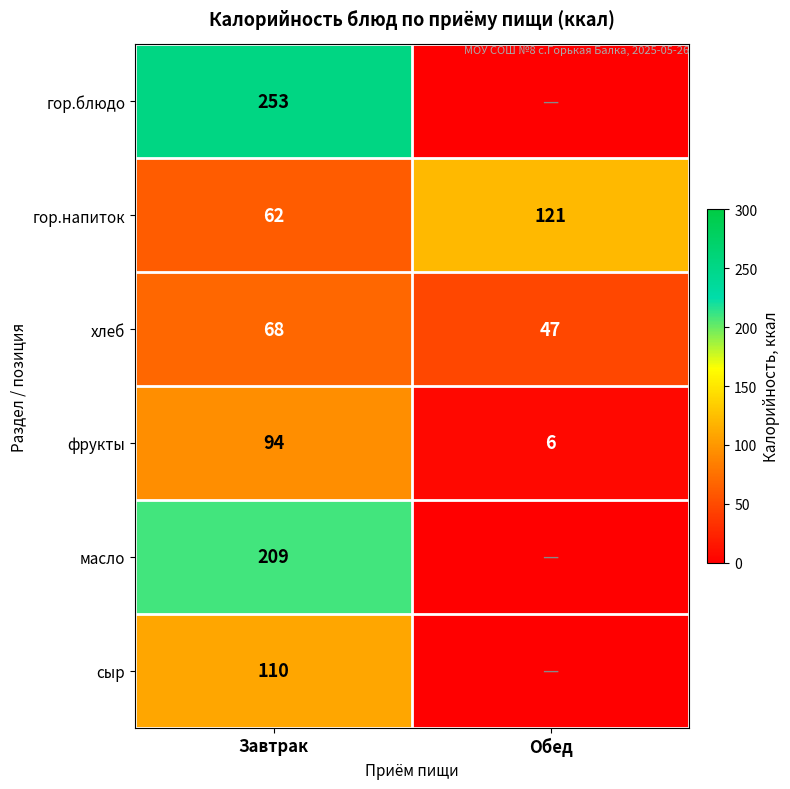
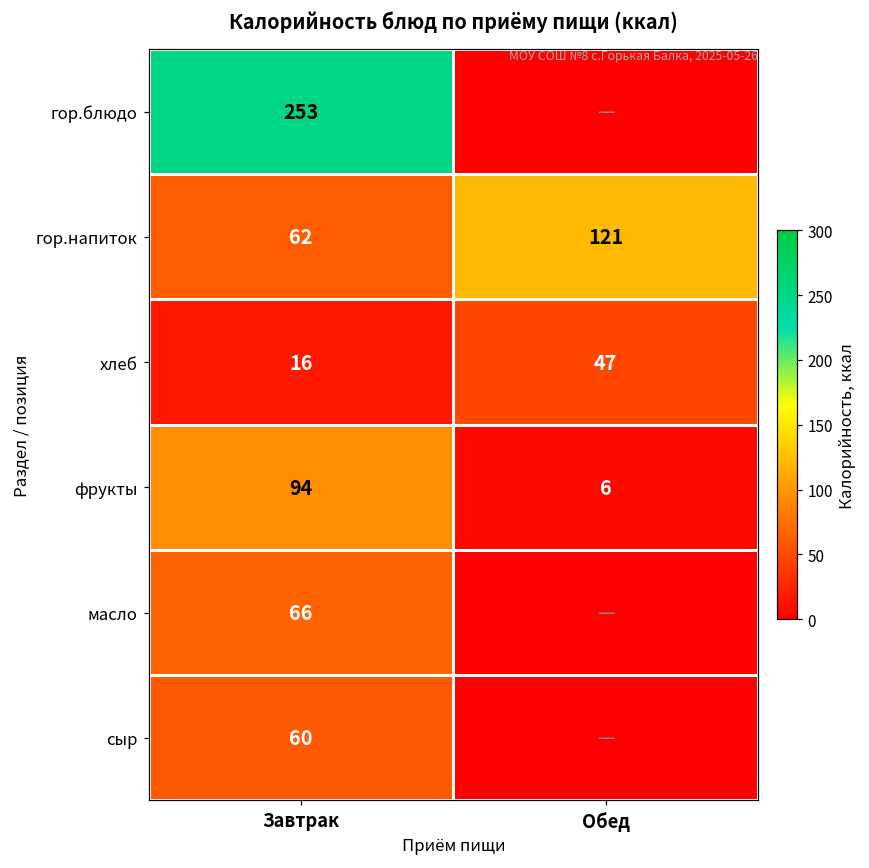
хлеб, Завтрак: 68 -> 16
масло, Завтрак: 209 -> 66
сыр, Завтрак: 110 -> 60
